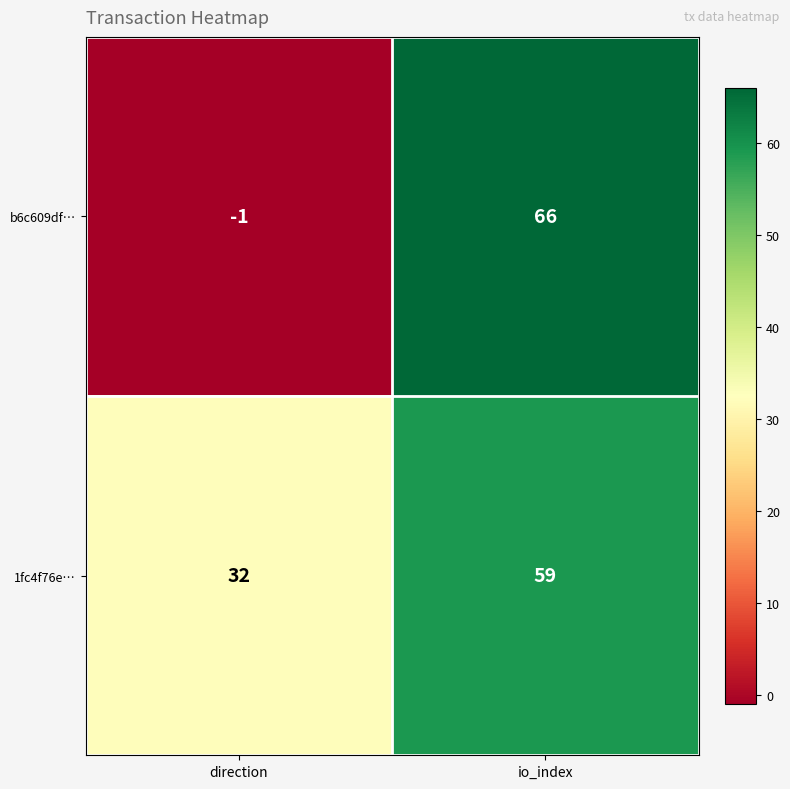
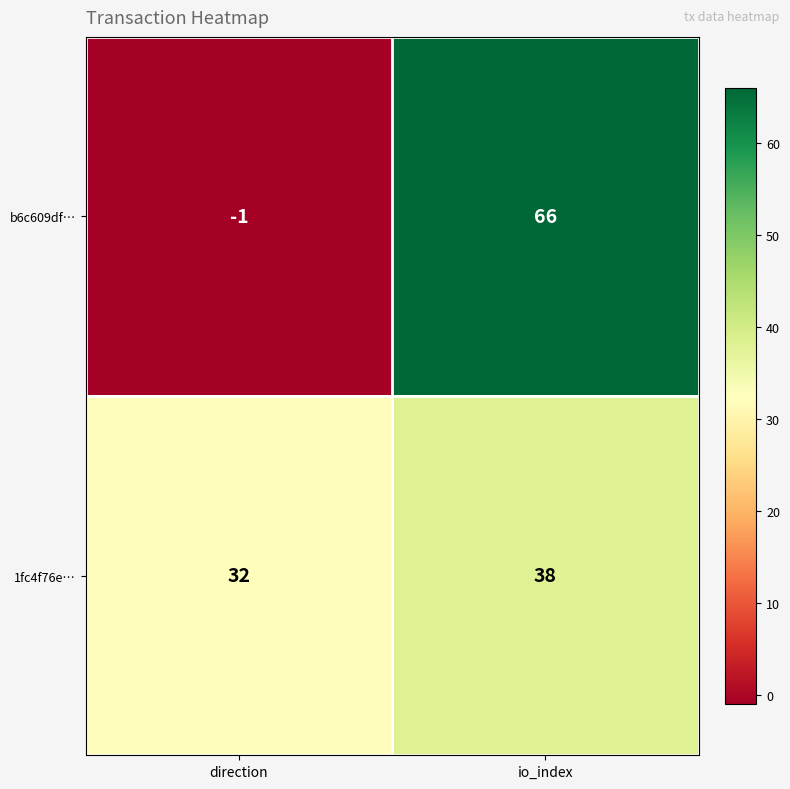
1fc4f76e…, io_index: 59 -> 38
